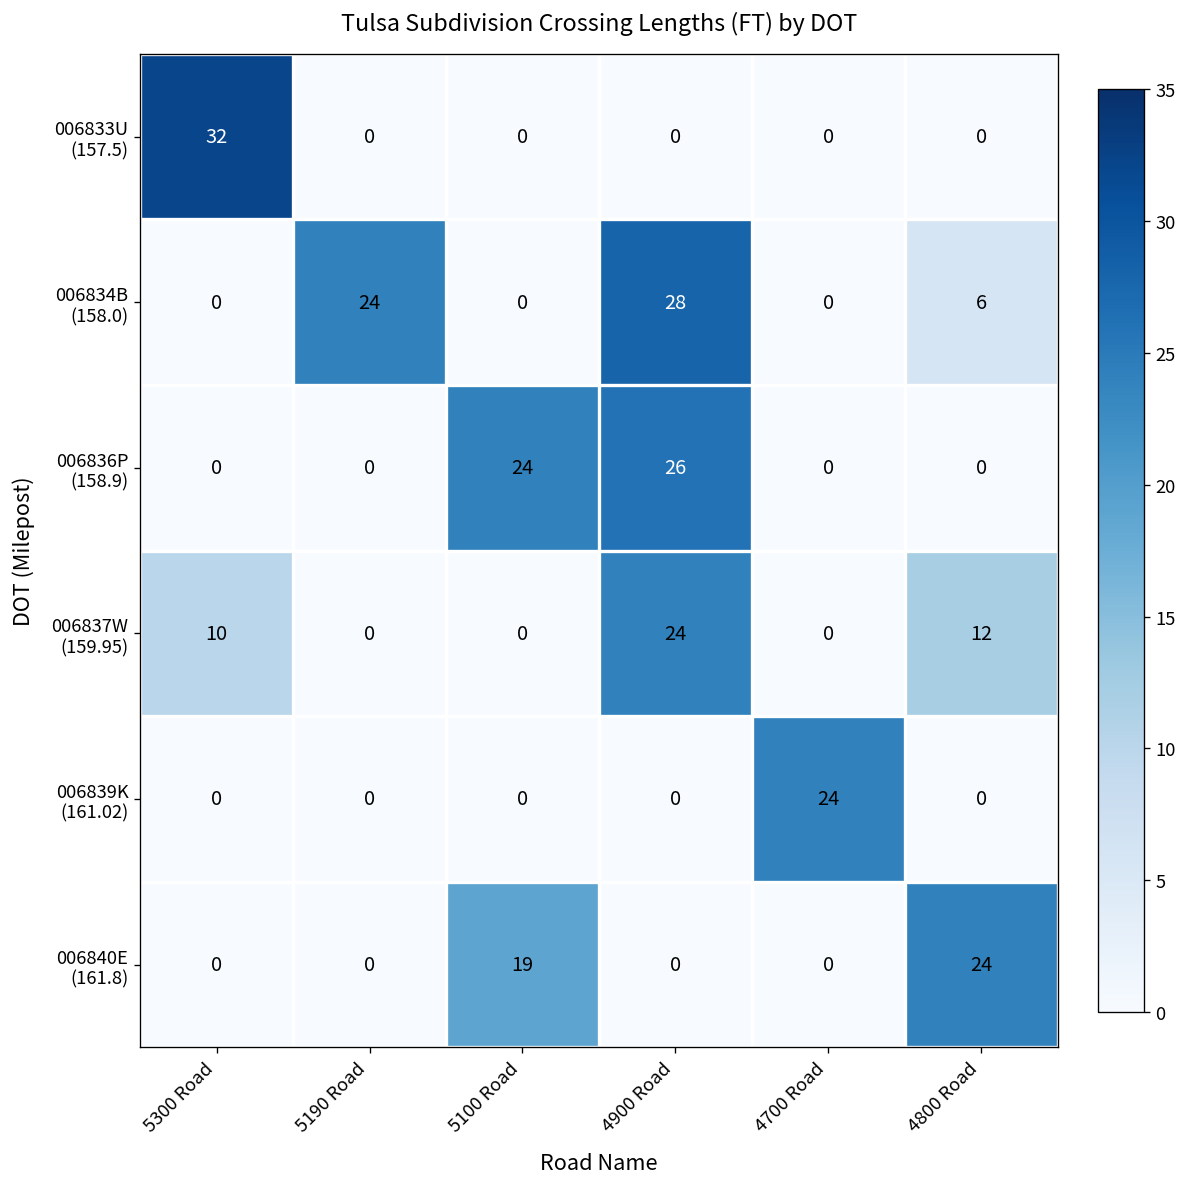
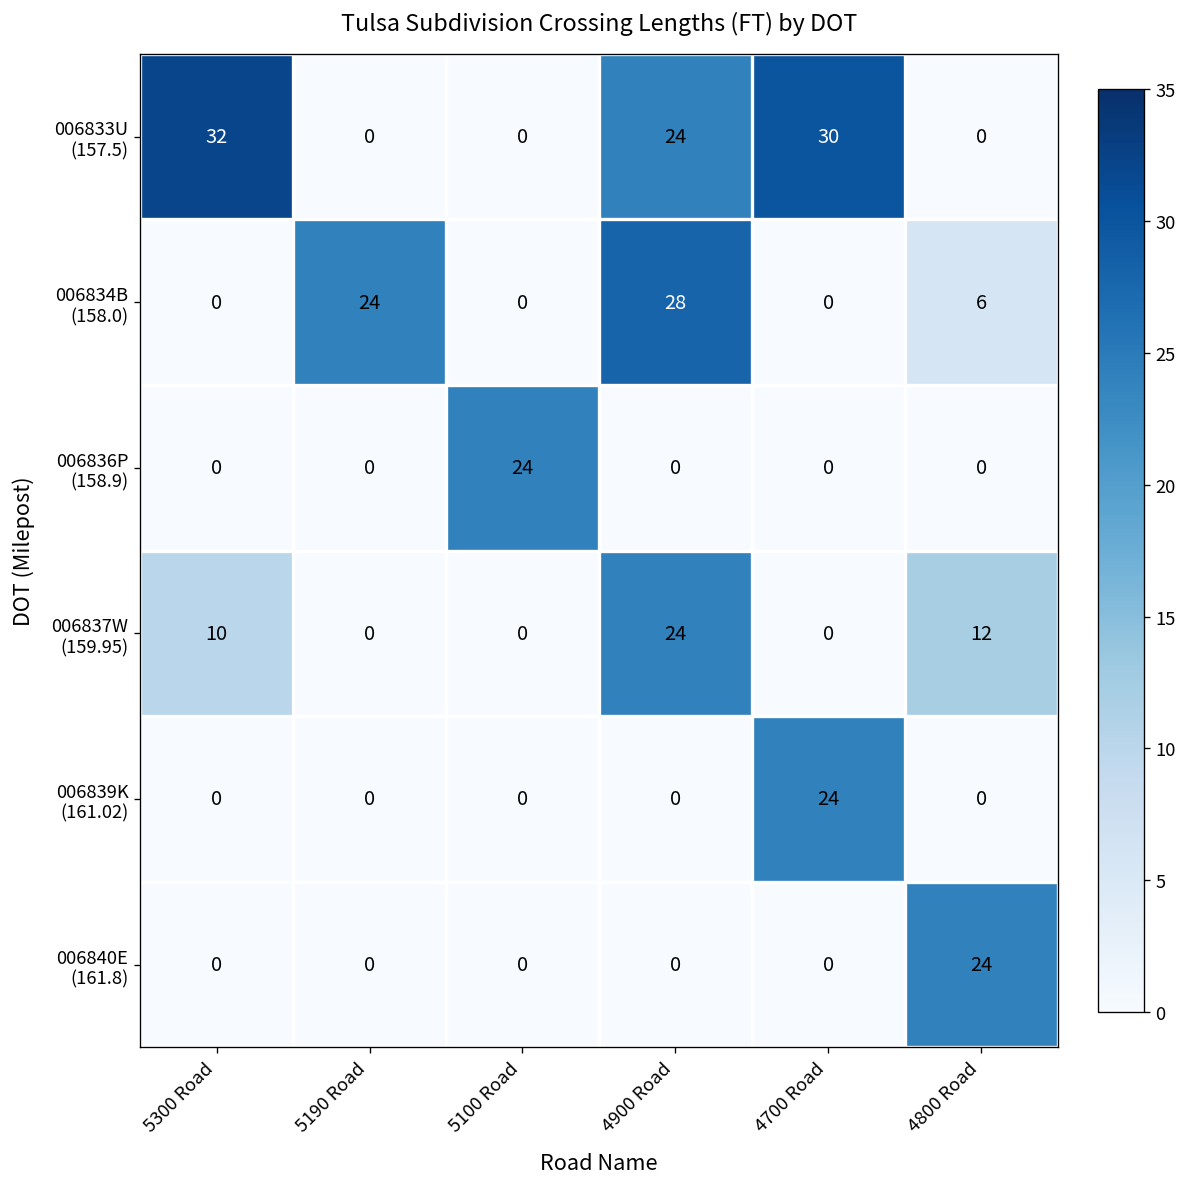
006833U (157.5), 4900 Road: 0 -> 24
006833U (157.5), 4700 Road: 0 -> 30
006836P (158.9), 4900 Road: 26 -> 0
006840E (161.8), 5100 Road: 19 -> 0
